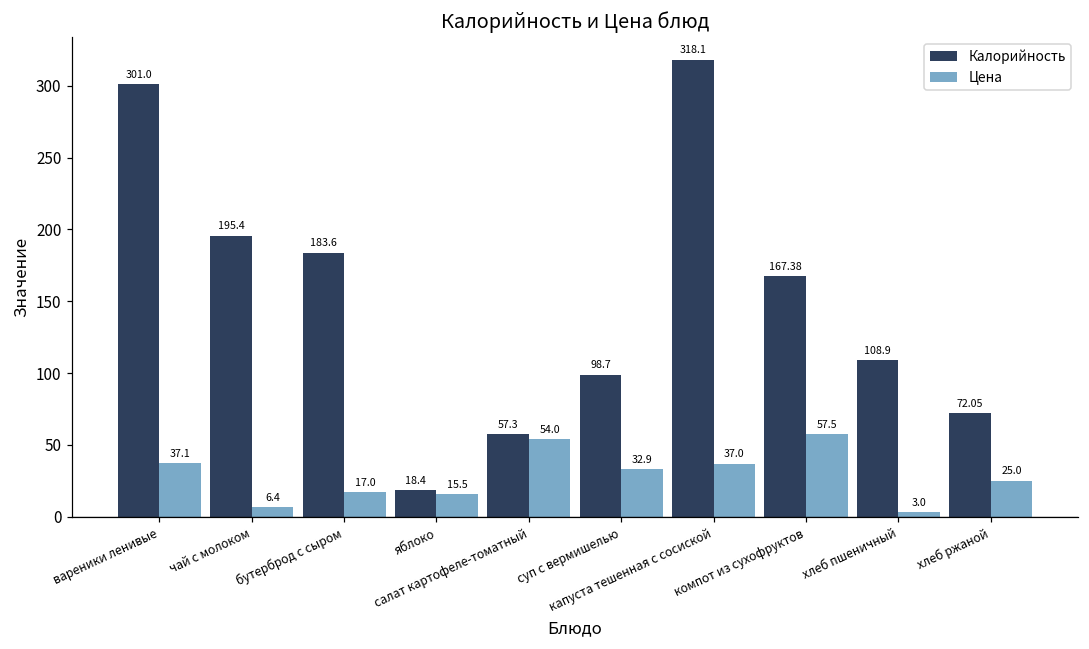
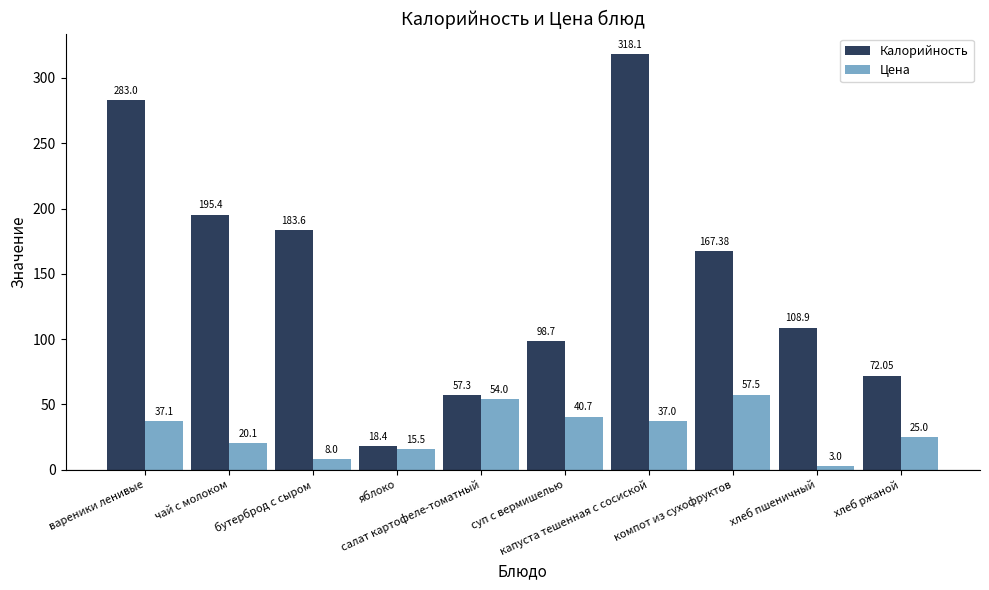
Калорийность, вареники ленивые: 301.0 -> 283.0
Цена, чай с молоком: 6.4 -> 20.1
Цена, бутерброд с сыром: 17.0 -> 8.0
Цена, суп с вермишелью: 32.9 -> 40.7
